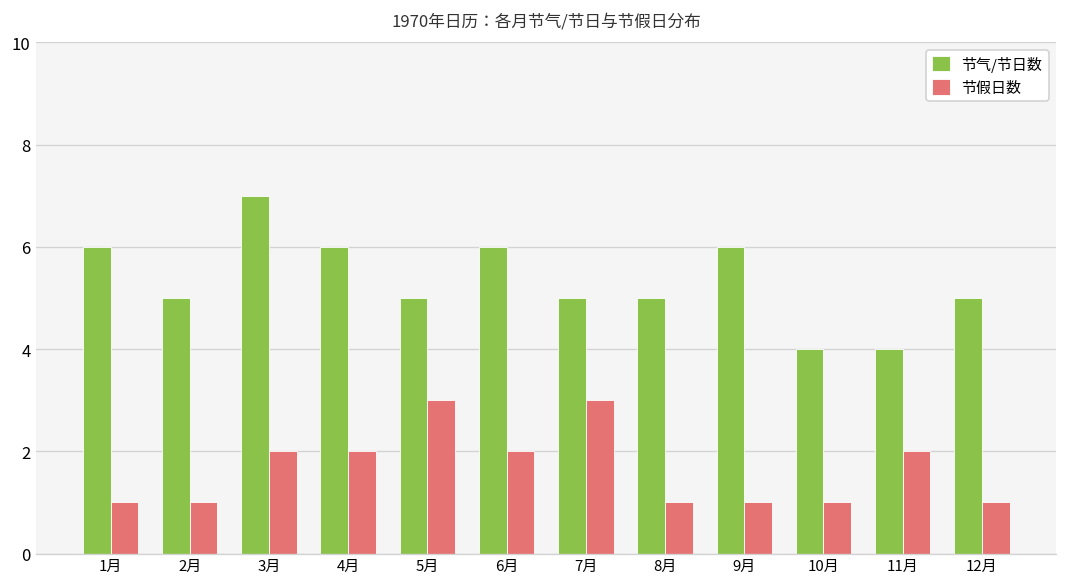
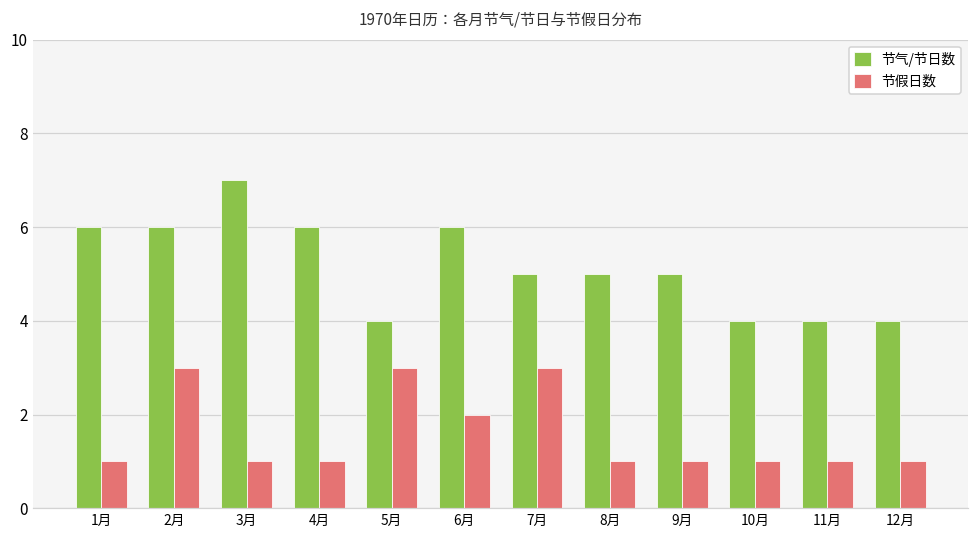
节气/节日数, 2月: 5 -> 6
节假日数, 2月: 1 -> 3
节假日数, 3月: 2 -> 1
节假日数, 4月: 2 -> 1
节气/节日数, 5月: 5 -> 4
节气/节日数, 9月: 6 -> 5
节假日数, 11月: 2 -> 1
节气/节日数, 12月: 5 -> 4
